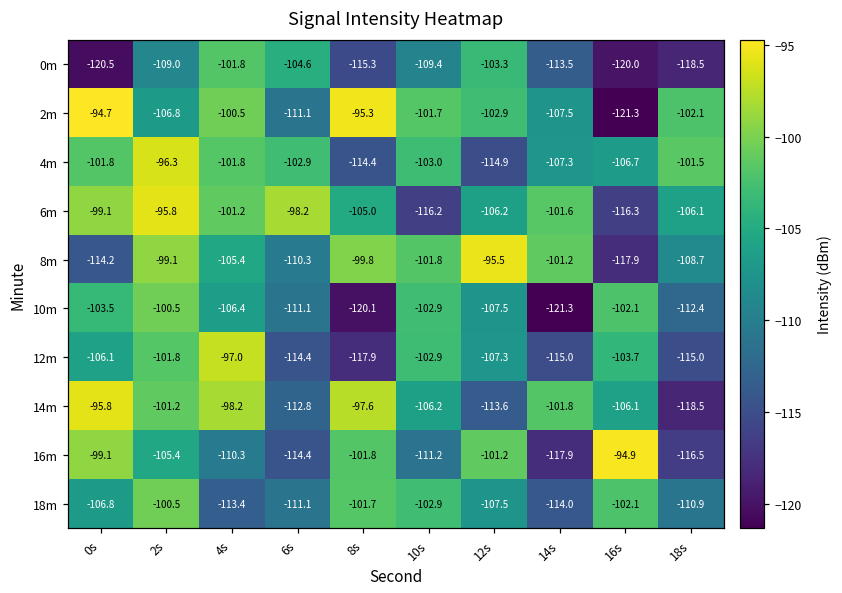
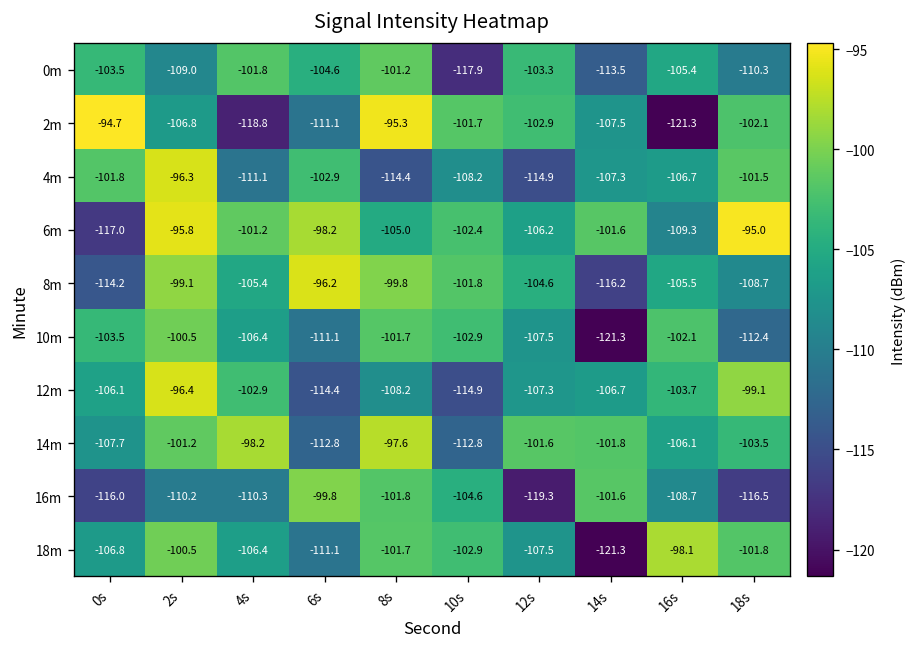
0m, 0s: -120.5 -> -103.5
0m, 8s: -115.3 -> -101.2
0m, 10s: -109.4 -> -117.9
0m, 16s: -120.0 -> -105.4
0m, 18s: -118.5 -> -110.3
2m, 4s: -100.5 -> -118.8
4m, 4s: -101.8 -> -111.1
4m, 10s: -103.0 -> -108.2
6m, 0s: -99.1 -> -117.0
6m, 10s: -116.2 -> -102.4
6m, 16s: -116.3 -> -109.3
6m, 18s: -106.1 -> -95.0
8m, 6s: -110.3 -> -96.2
8m, 12s: -95.5 -> -104.6
8m, 14s: -101.2 -> -116.2
8m, 16s: -117.9 -> -105.5
10m, 8s: -120.1 -> -101.7
12m, 2s: -101.8 -> -96.4
12m, 4s: -97.0 -> -102.9
12m, 8s: -117.9 -> -108.2
12m, 10s: -102.9 -> -114.9
12m, 14s: -115.0 -> -106.7
12m, 18s: -115.0 -> -99.1
14m, 0s: -95.8 -> -107.7
14m, 10s: -106.2 -> -112.8
14m, 12s: -113.6 -> -101.6
14m, 18s: -118.5 -> -103.5
16m, 0s: -99.1 -> -116.0
16m, 2s: -105.4 -> -110.2
16m, 6s: -114.4 -> -99.8
16m, 10s: -111.2 -> -104.6
16m, 12s: -101.2 -> -119.3
16m, 14s: -117.9 -> -101.6
16m, 16s: -94.9 -> -108.7
18m, 4s: -113.4 -> -106.4
18m, 14s: -114.0 -> -121.3
18m, 16s: -102.1 -> -98.1
18m, 18s: -110.9 -> -101.8
